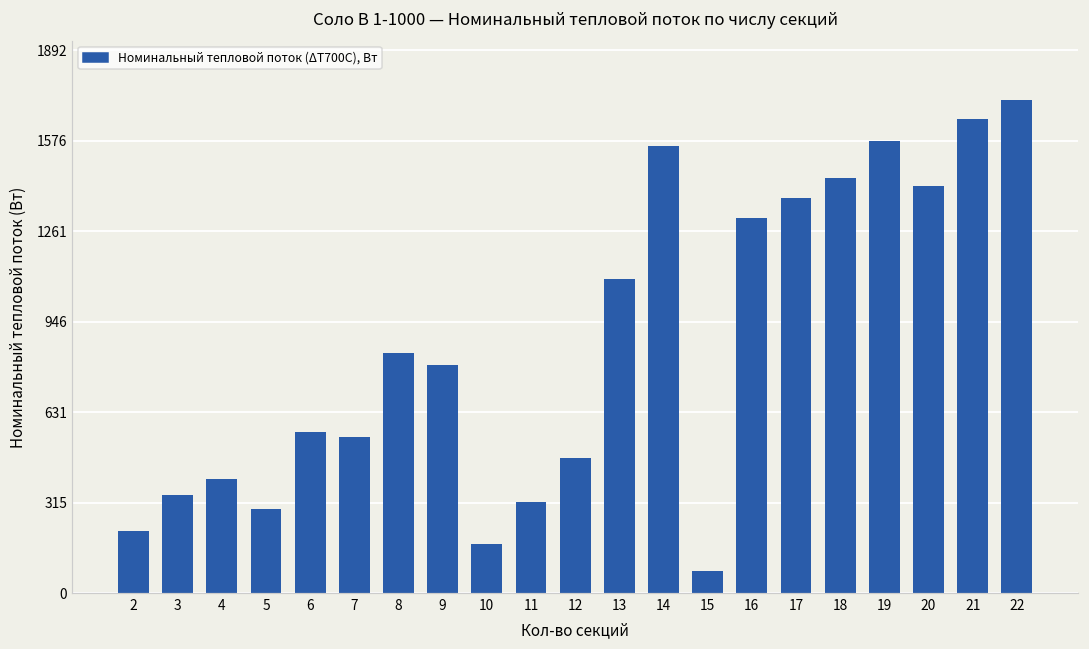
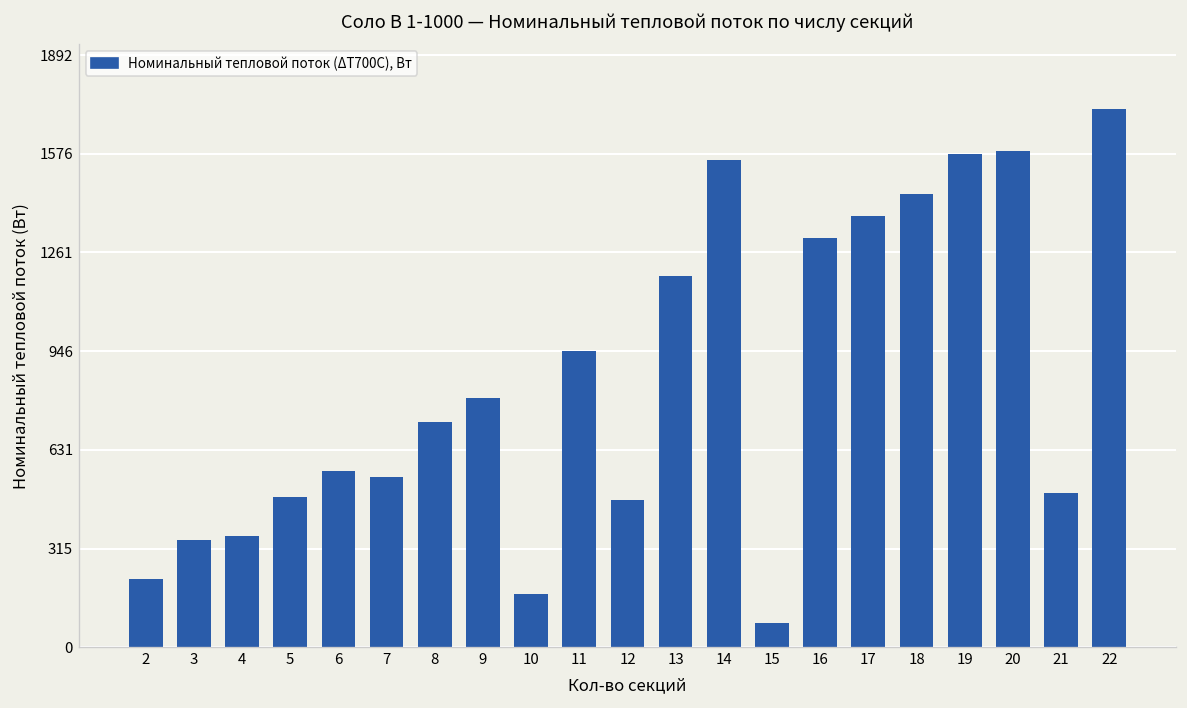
4: 400 -> 350
5: 300 -> 480
8: 840 -> 720
11: 320 -> 950
13: 1090 -> 1190
20: 1420 -> 1580
21: 1650 -> 490
